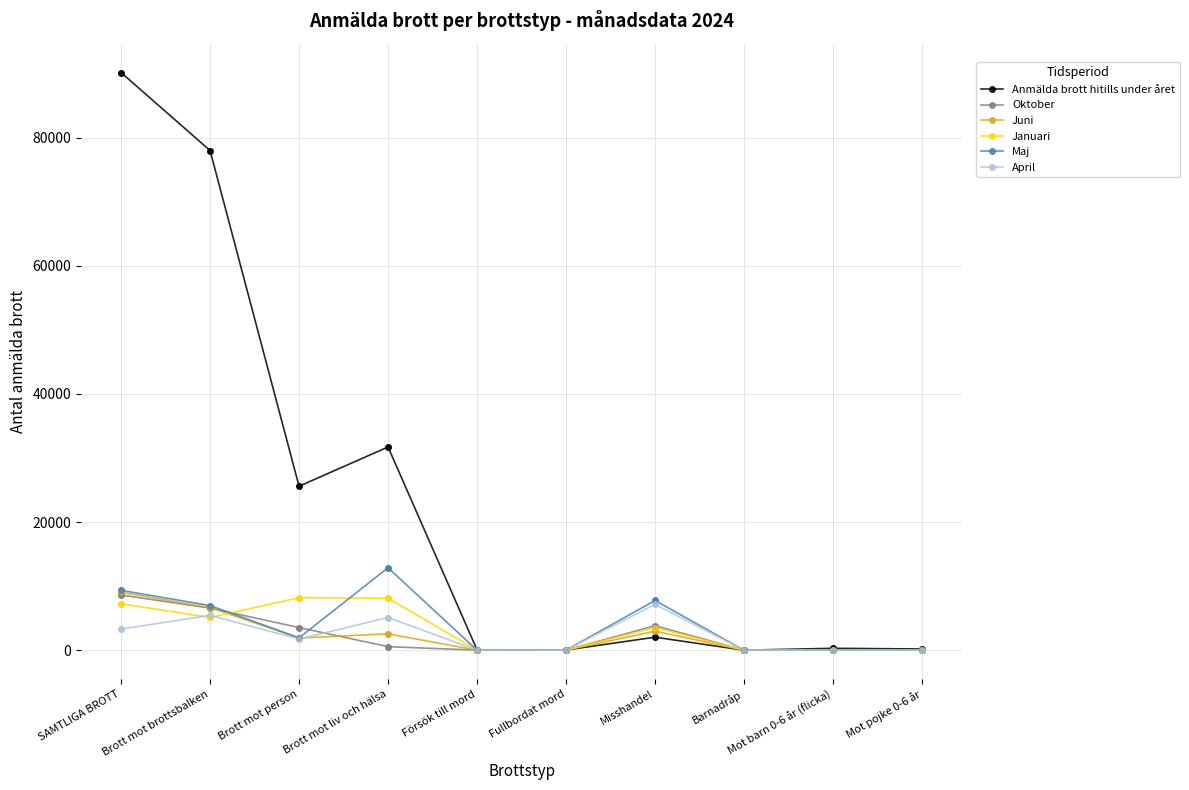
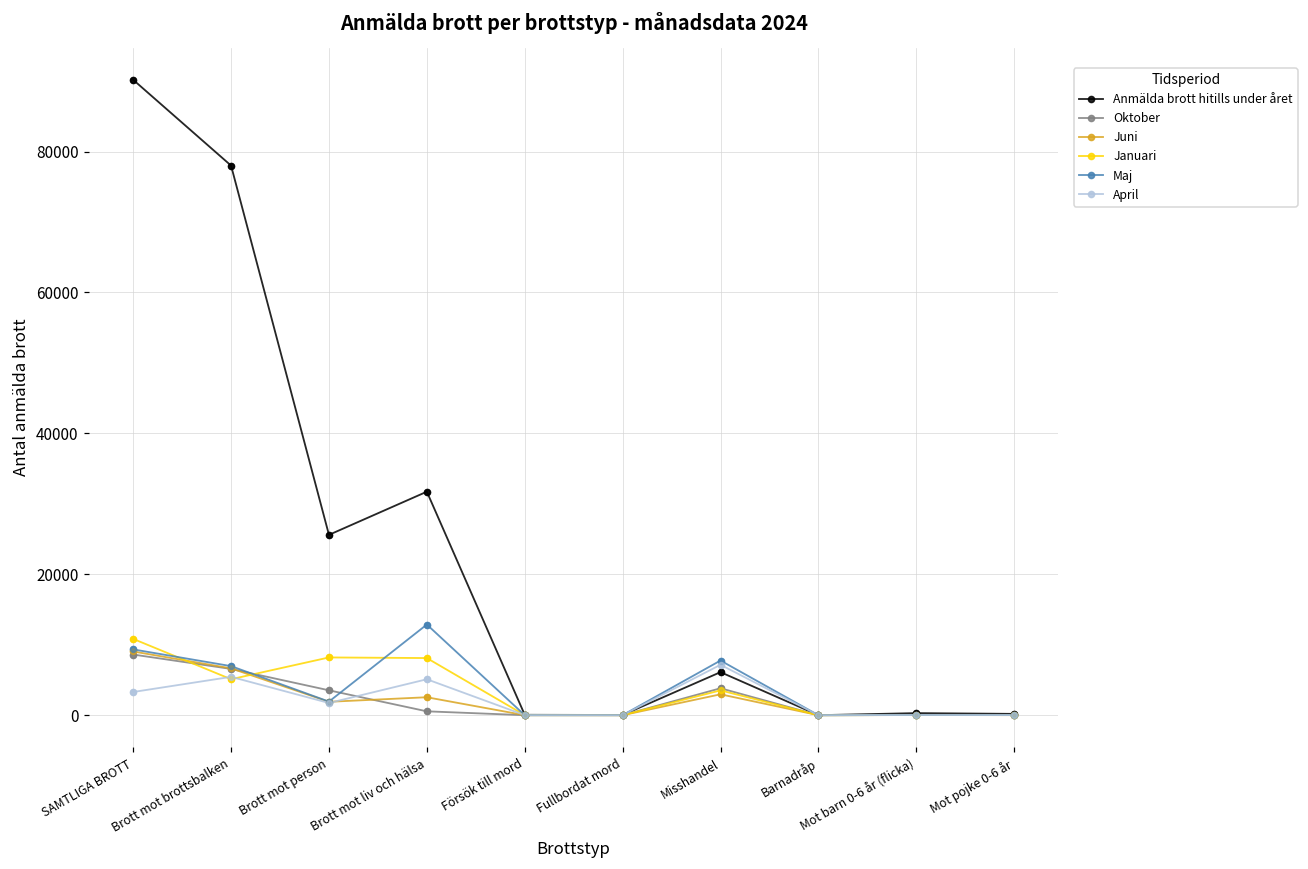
Januari, SAMTLIGA BROTT: 7000 -> 11000
Anmälda brott hitills under året, Misshandel: 2000 -> 6000
